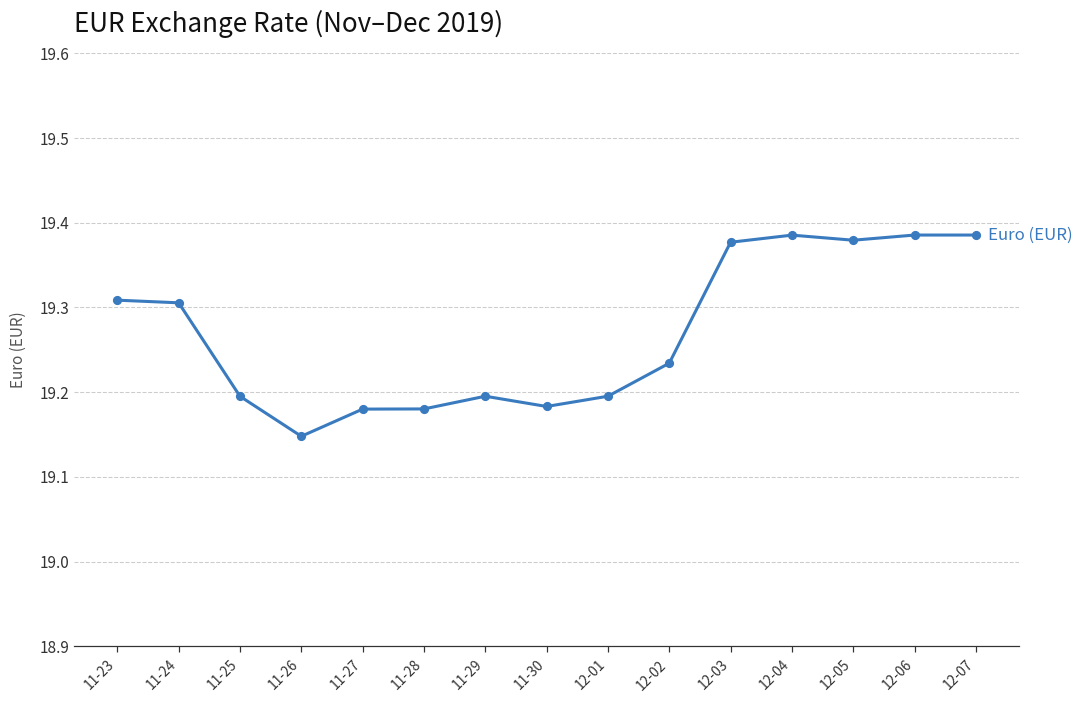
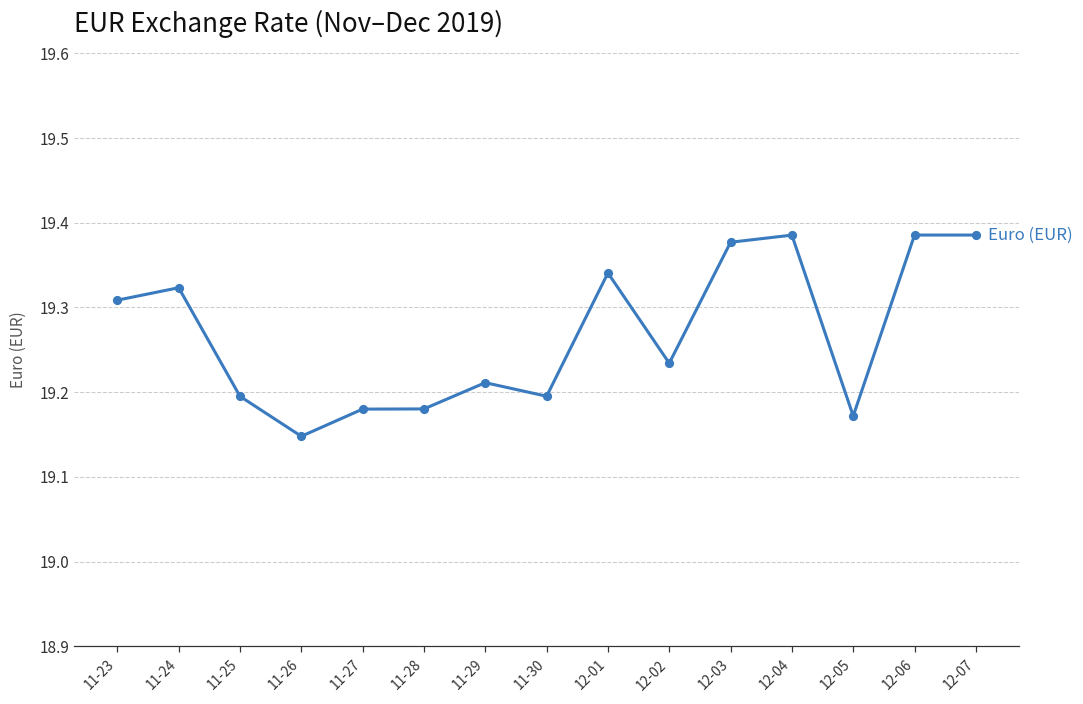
11-24: 19.31 -> 19.32
11-29: 19.20 -> 19.21
11-30: 19.18 -> 19.20
12-01: 19.20 -> 19.34
12-05: 19.38 -> 19.17
